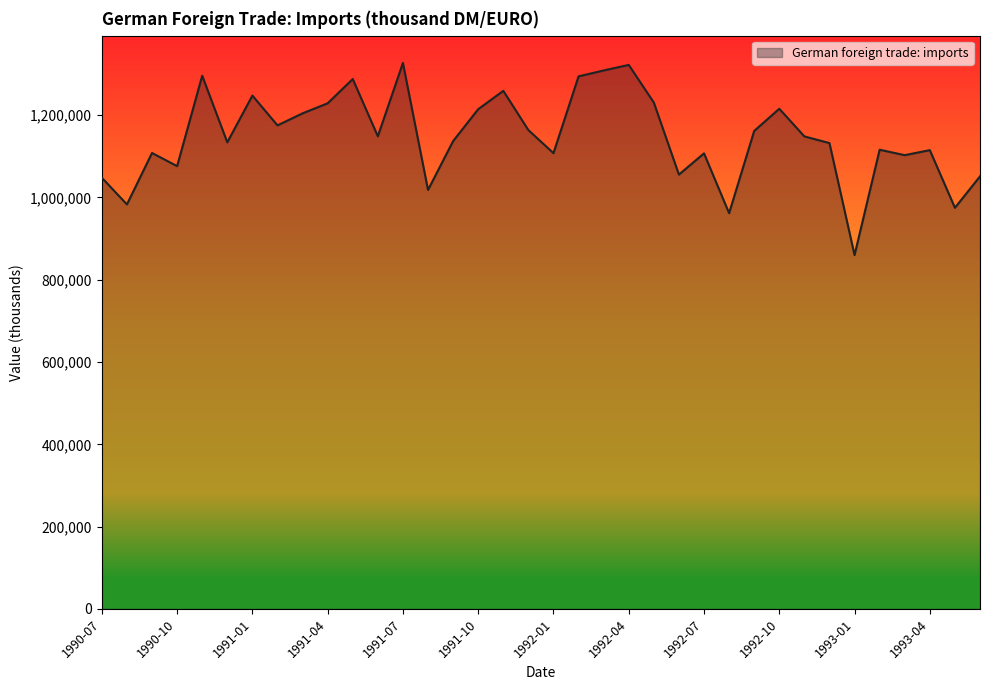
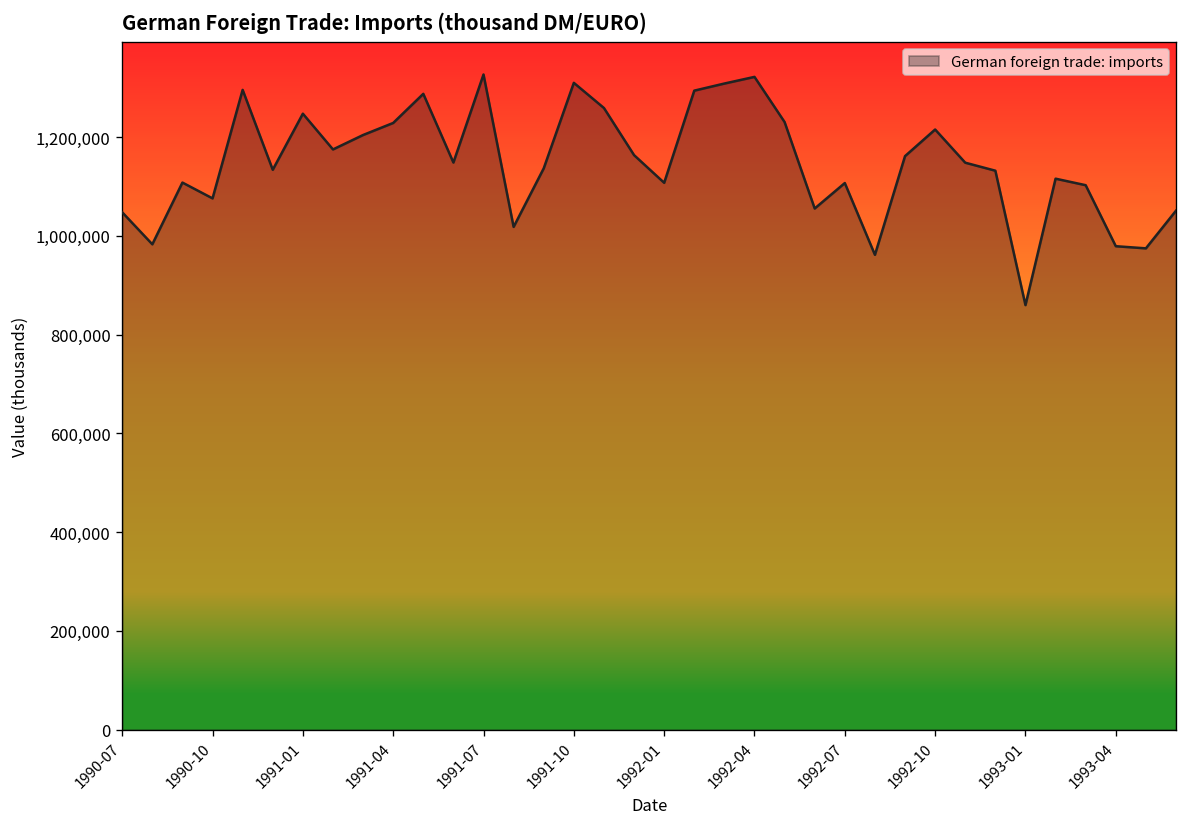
1991-10: 1,210,000 -> 1,310,000
1993-04: 1,110,000 -> 980,000
